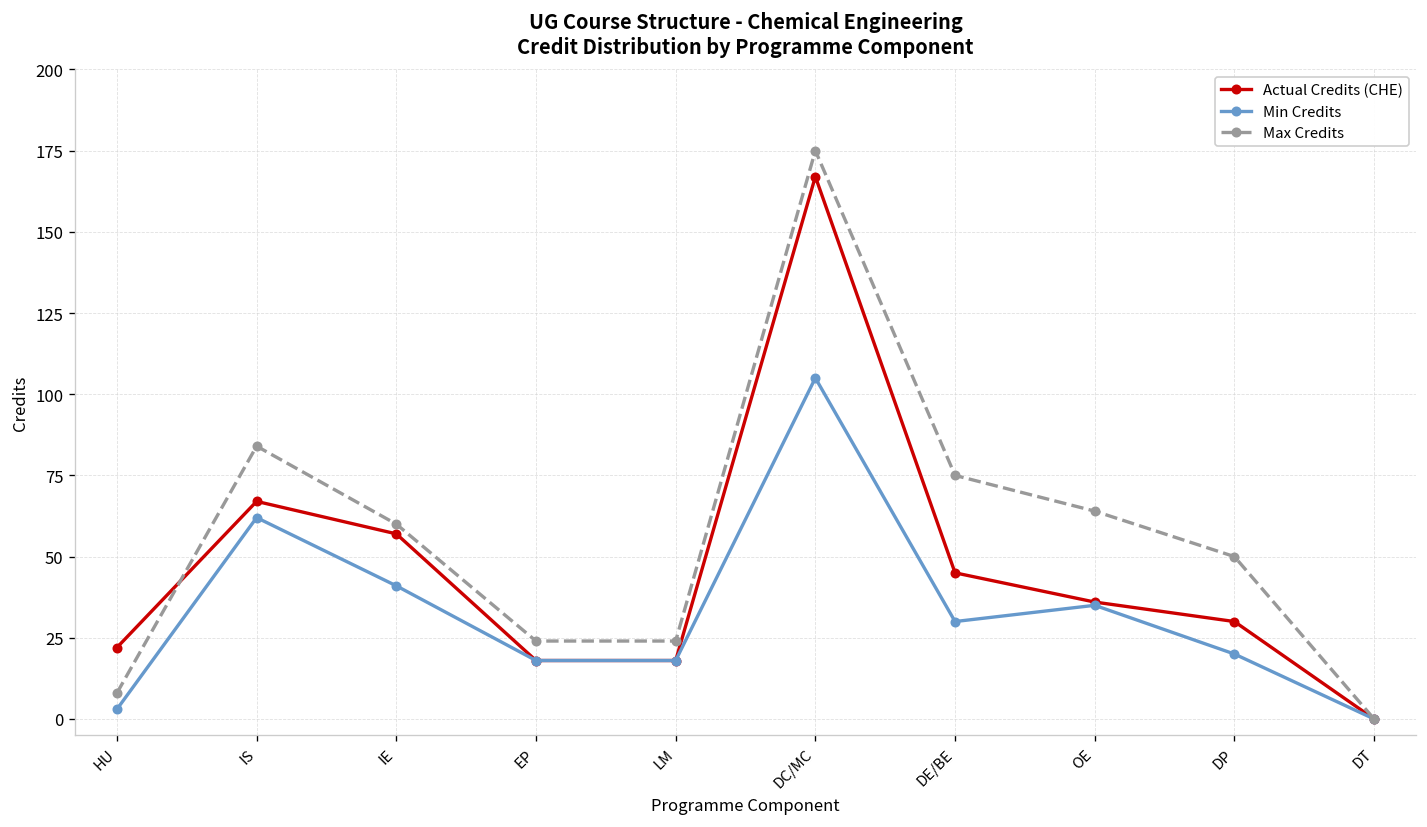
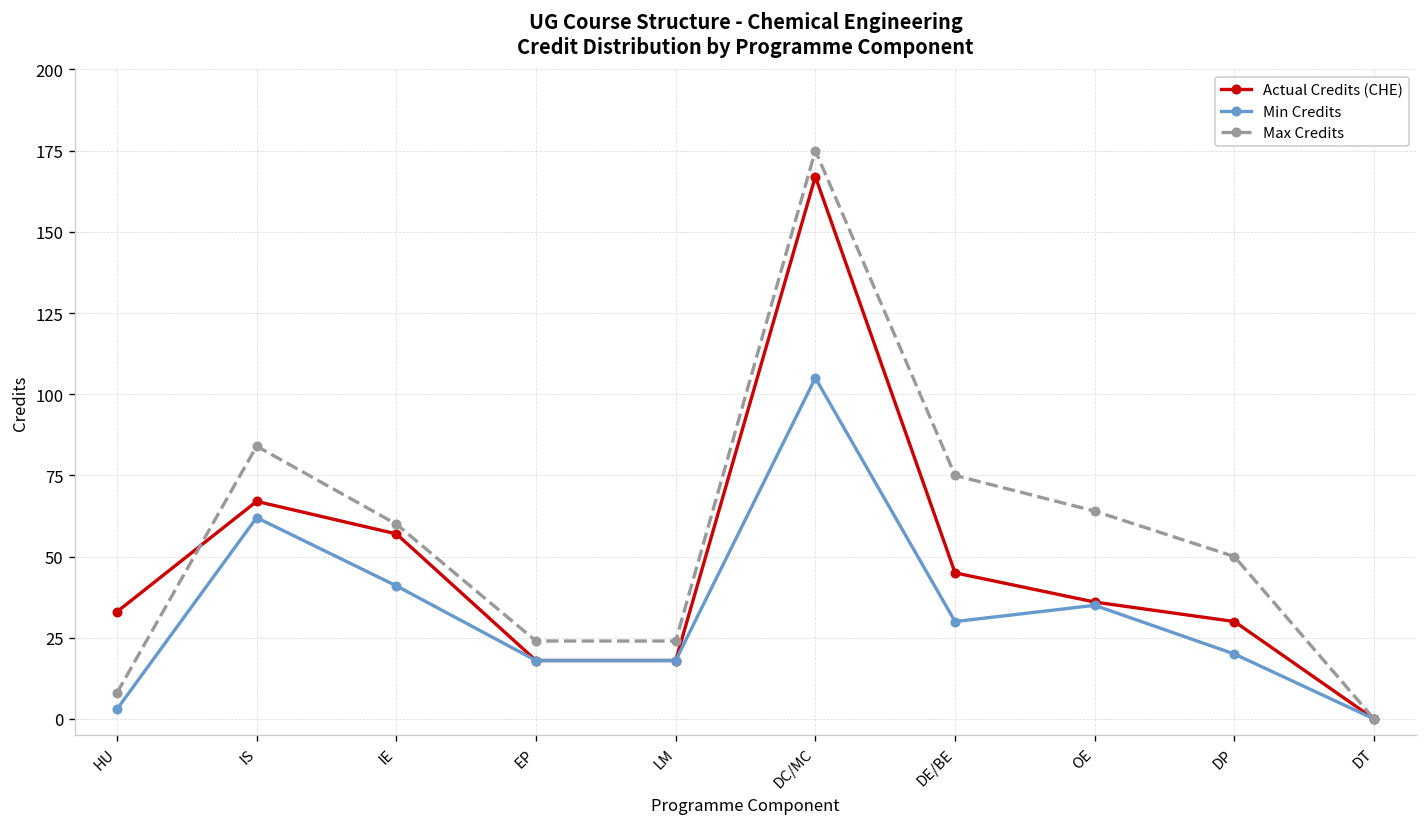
Actual Credits (CHE), HU: 22 -> 33
